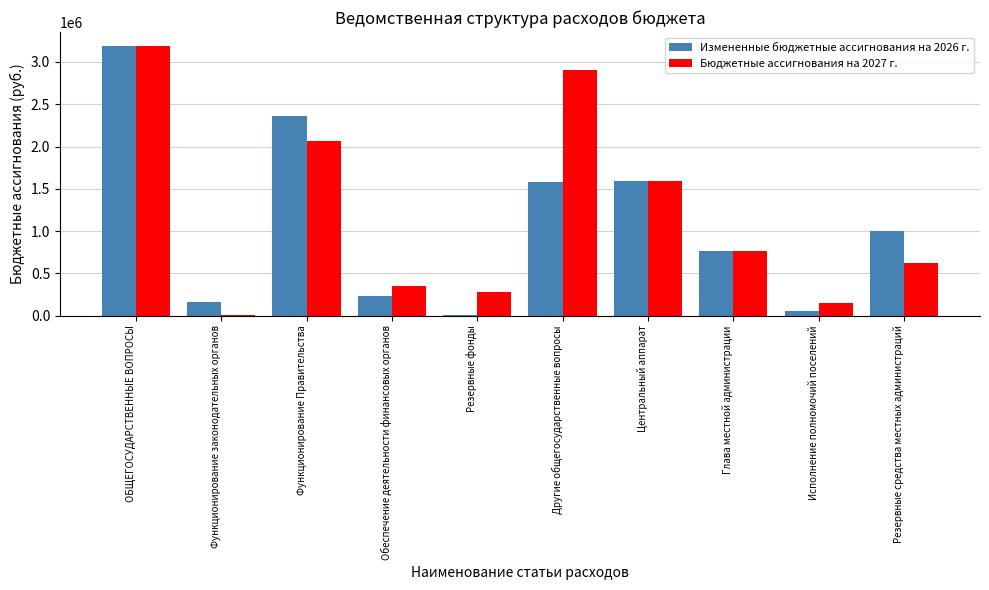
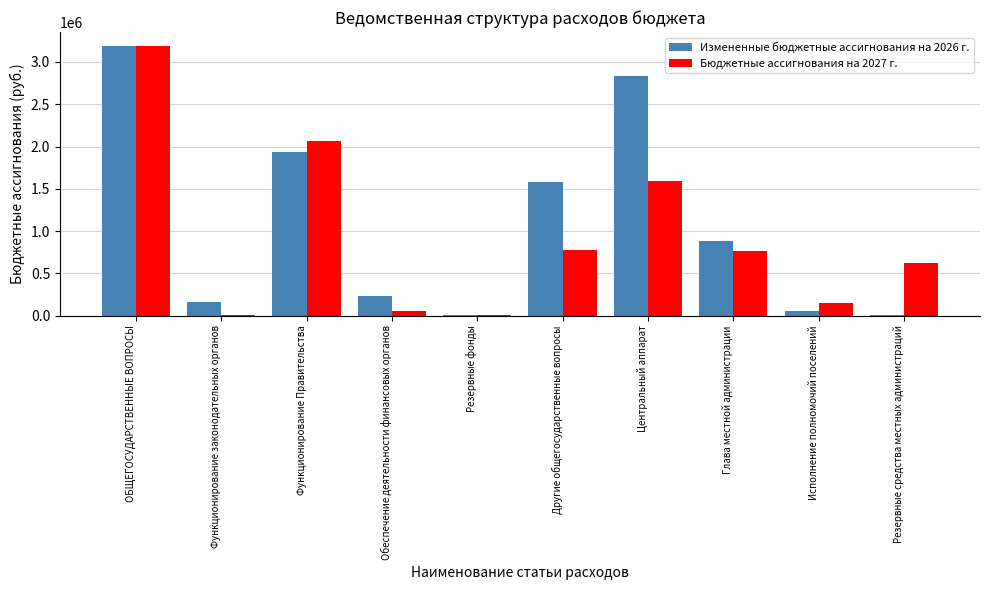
Измененные бюджетные ассигнования на 2026 г., Функционирование Правительства: 2400000 -> 1900000
Бюджетные ассигнования на 2027 г., Обеспечение деятельности финансовых органов: 300000 -> 100000
Бюджетные ассигнования на 2027 г., Резервные фонды: 300000 -> 0
Бюджетные ассигнования на 2027 г., Другие общегосударственные вопросы: 2900000 -> 800000
Измененные бюджетные ассигнования на 2026 г., Центральный аппарат: 1600000 -> 2800000
Измененные бюджетные ассигнования на 2026 г., Глава местной администрации: 800000 -> 900000
Измененные бюджетные ассигнования на 2026 г., Резервные средства местных администраций: 1000000 -> 0
